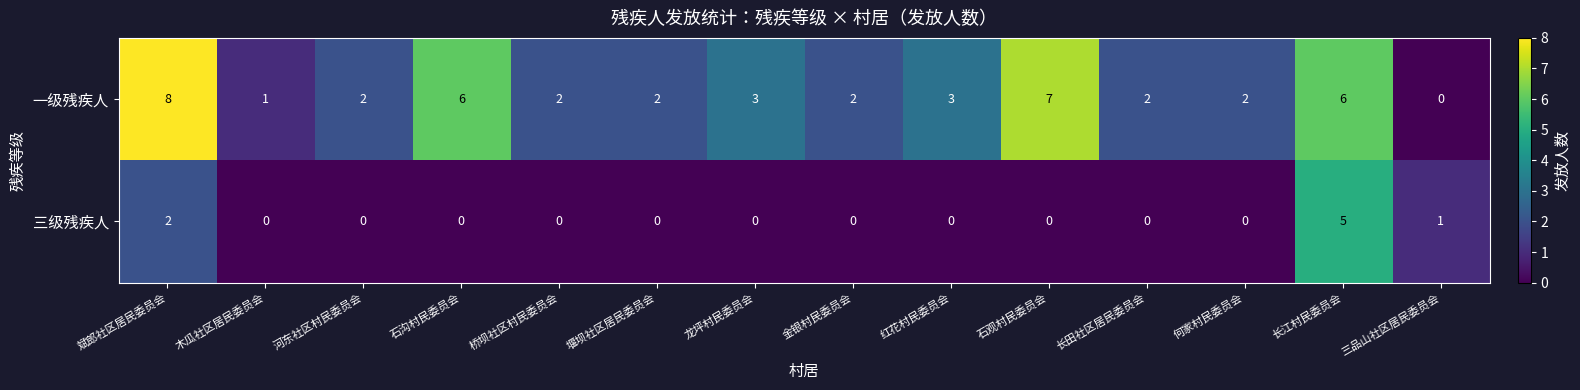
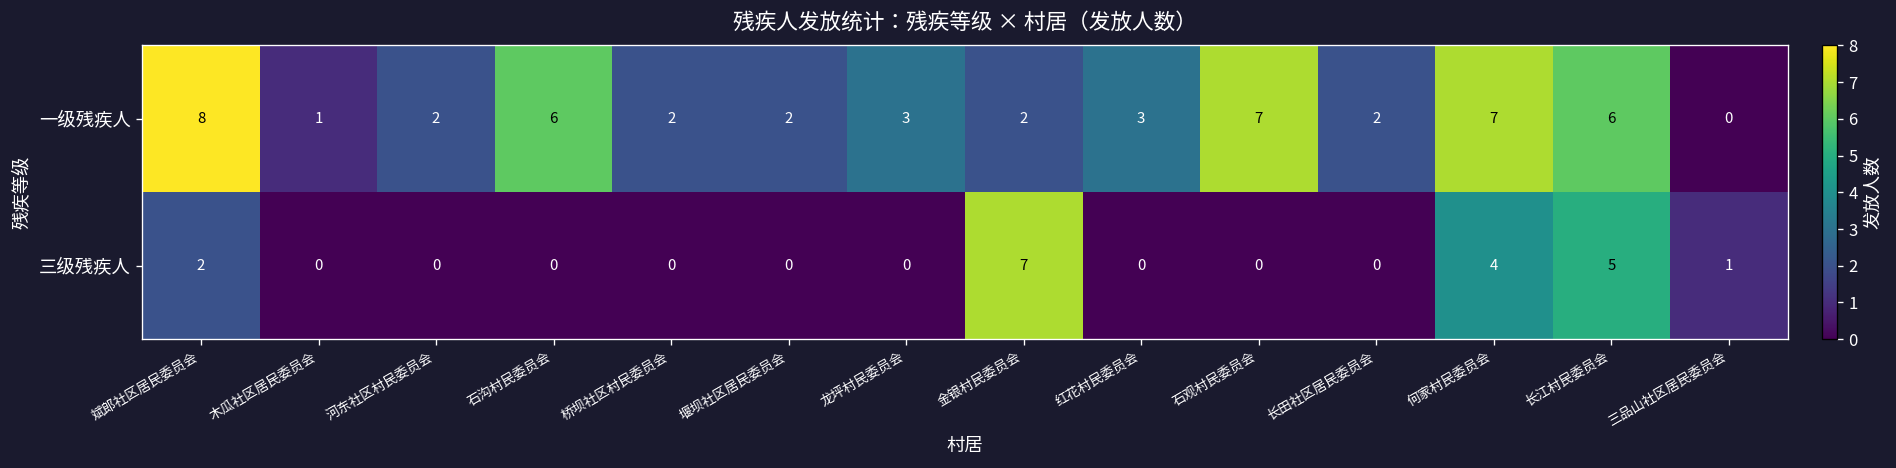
一级残疾人, 何家村民委员会: 2 -> 7
三级残疾人, 金银村民委员会: 0 -> 7
三级残疾人, 何家村民委员会: 0 -> 4
